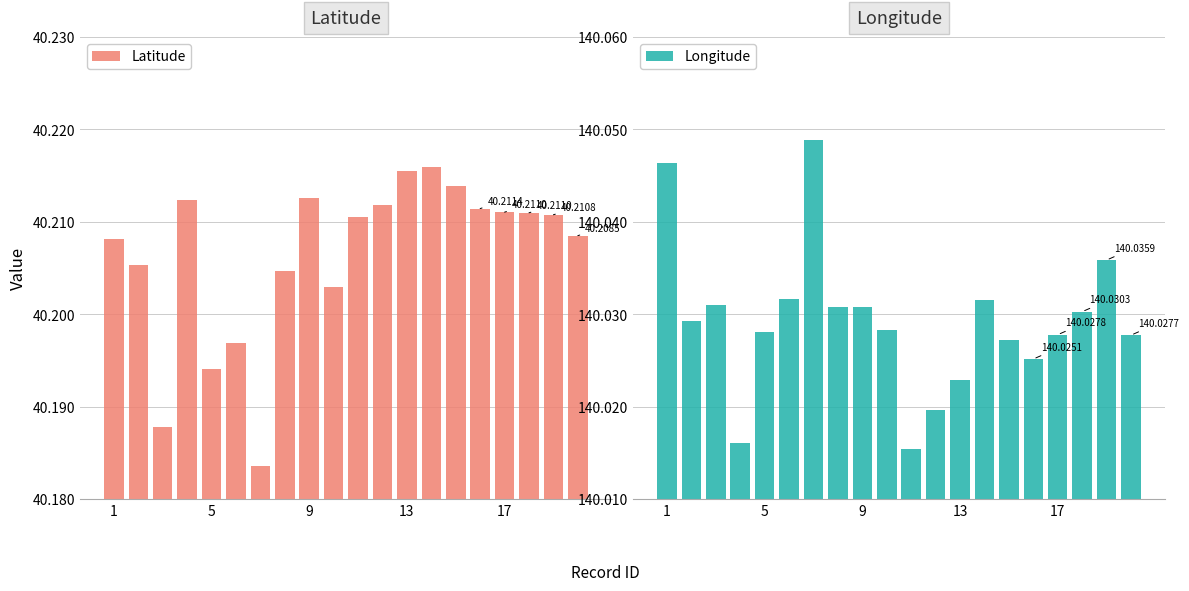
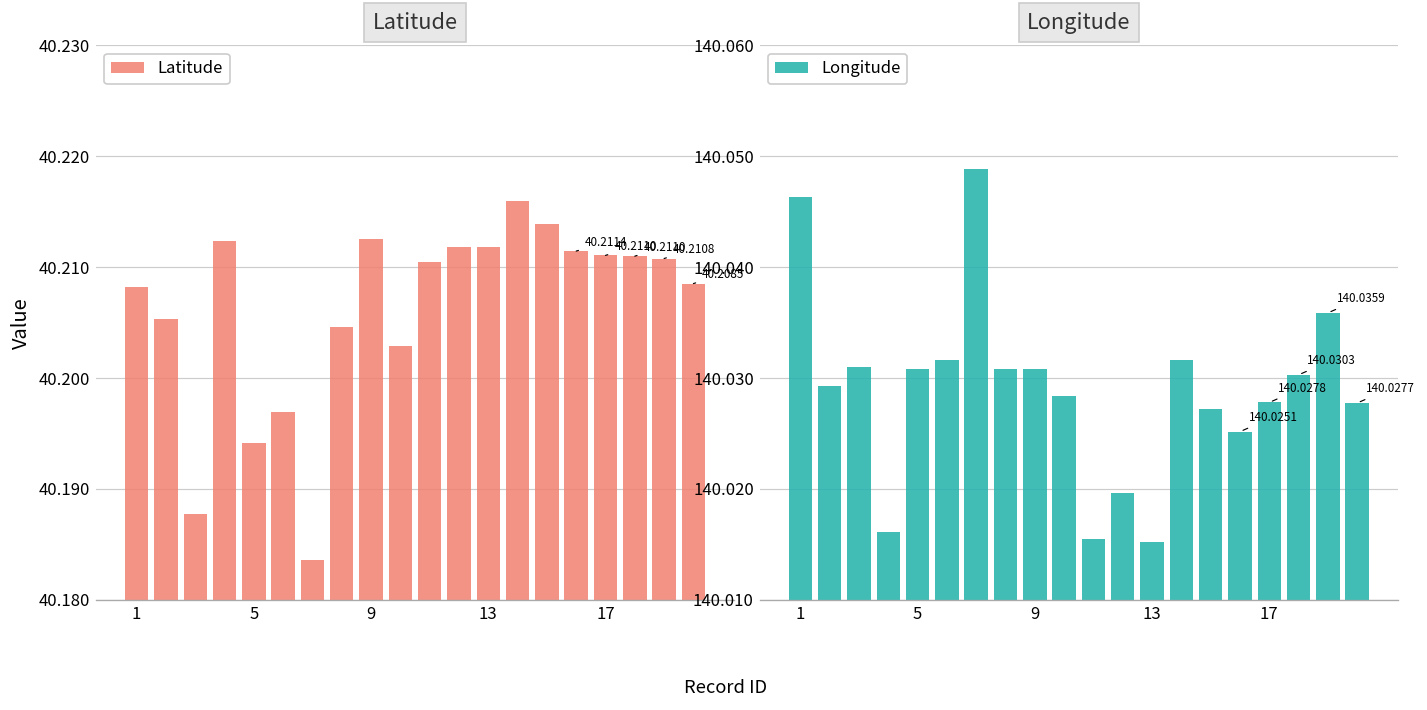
Latitude, 13: 40.216 -> 40.212
Longitude, 5: 140.028 -> 140.031
Longitude, 13: 140.023 -> 140.015
